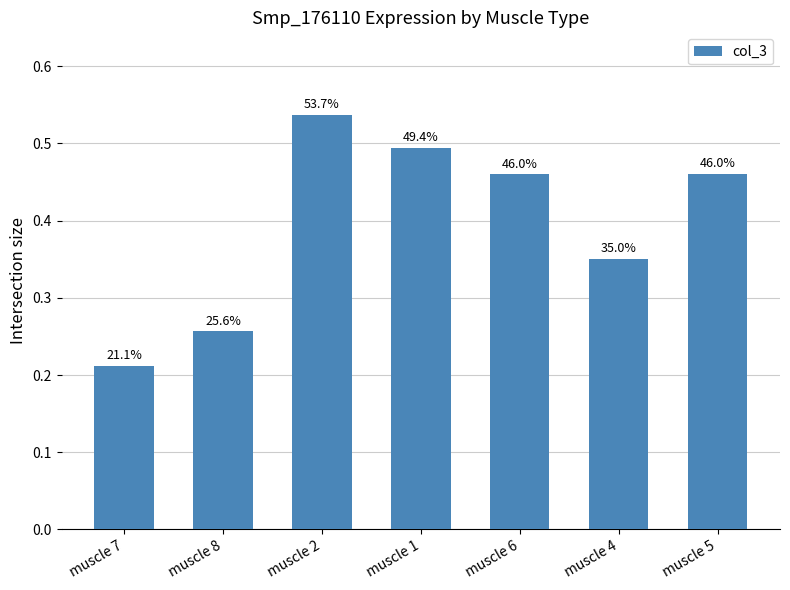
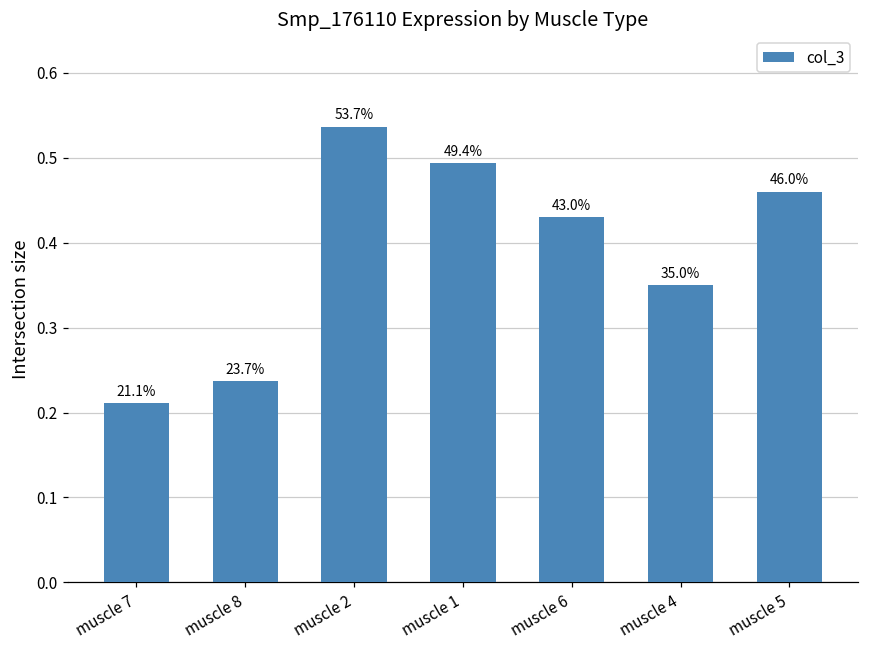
muscle 8: 25.6% -> 23.7%
muscle 6: 46.0% -> 43.0%
